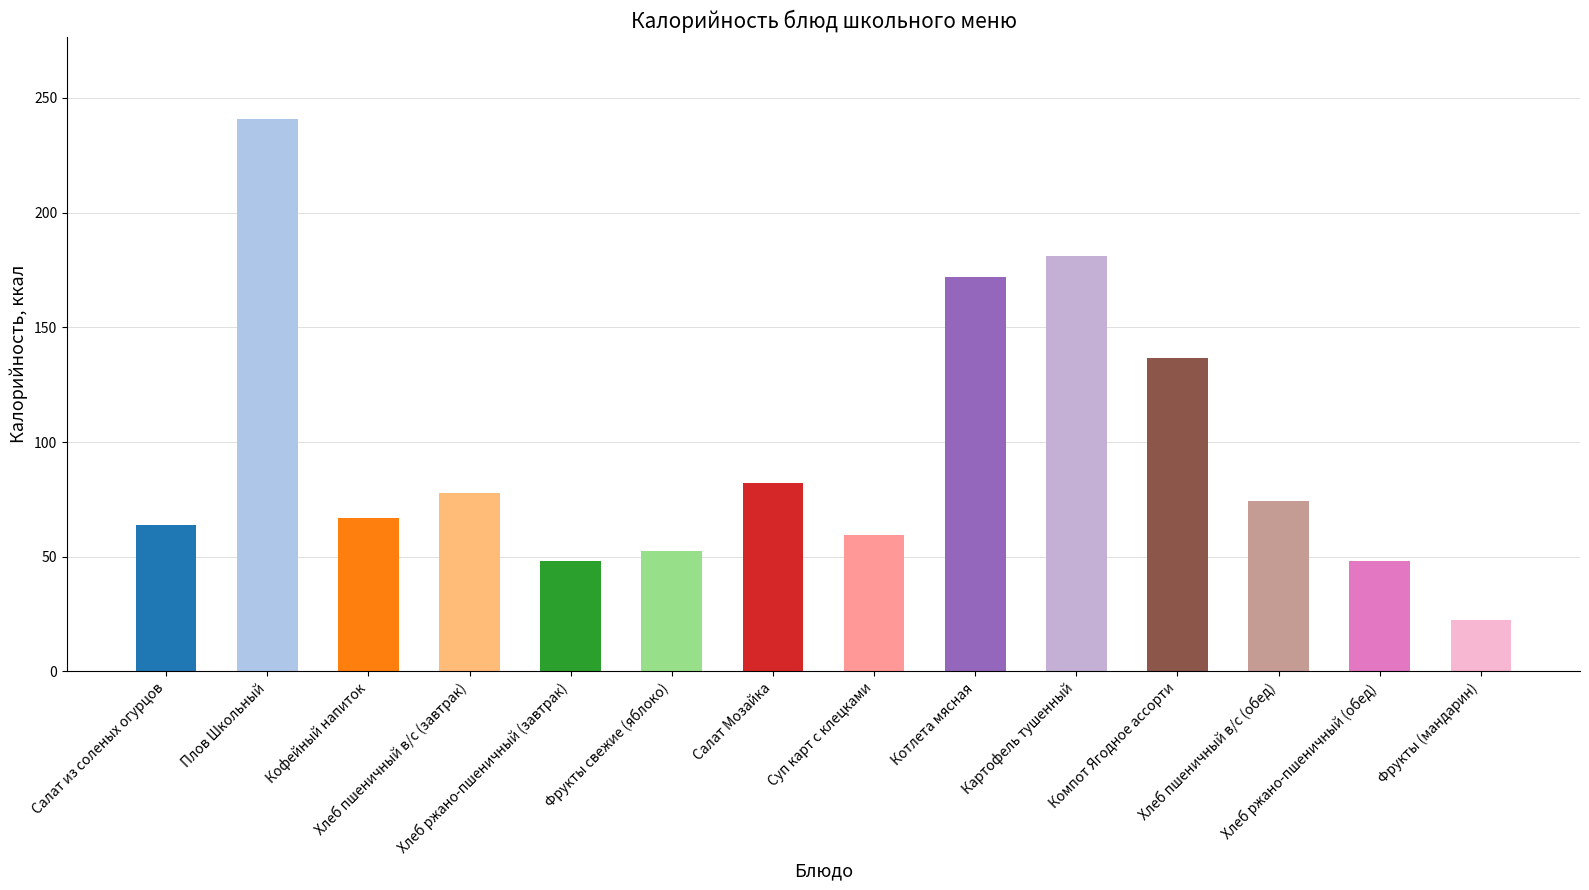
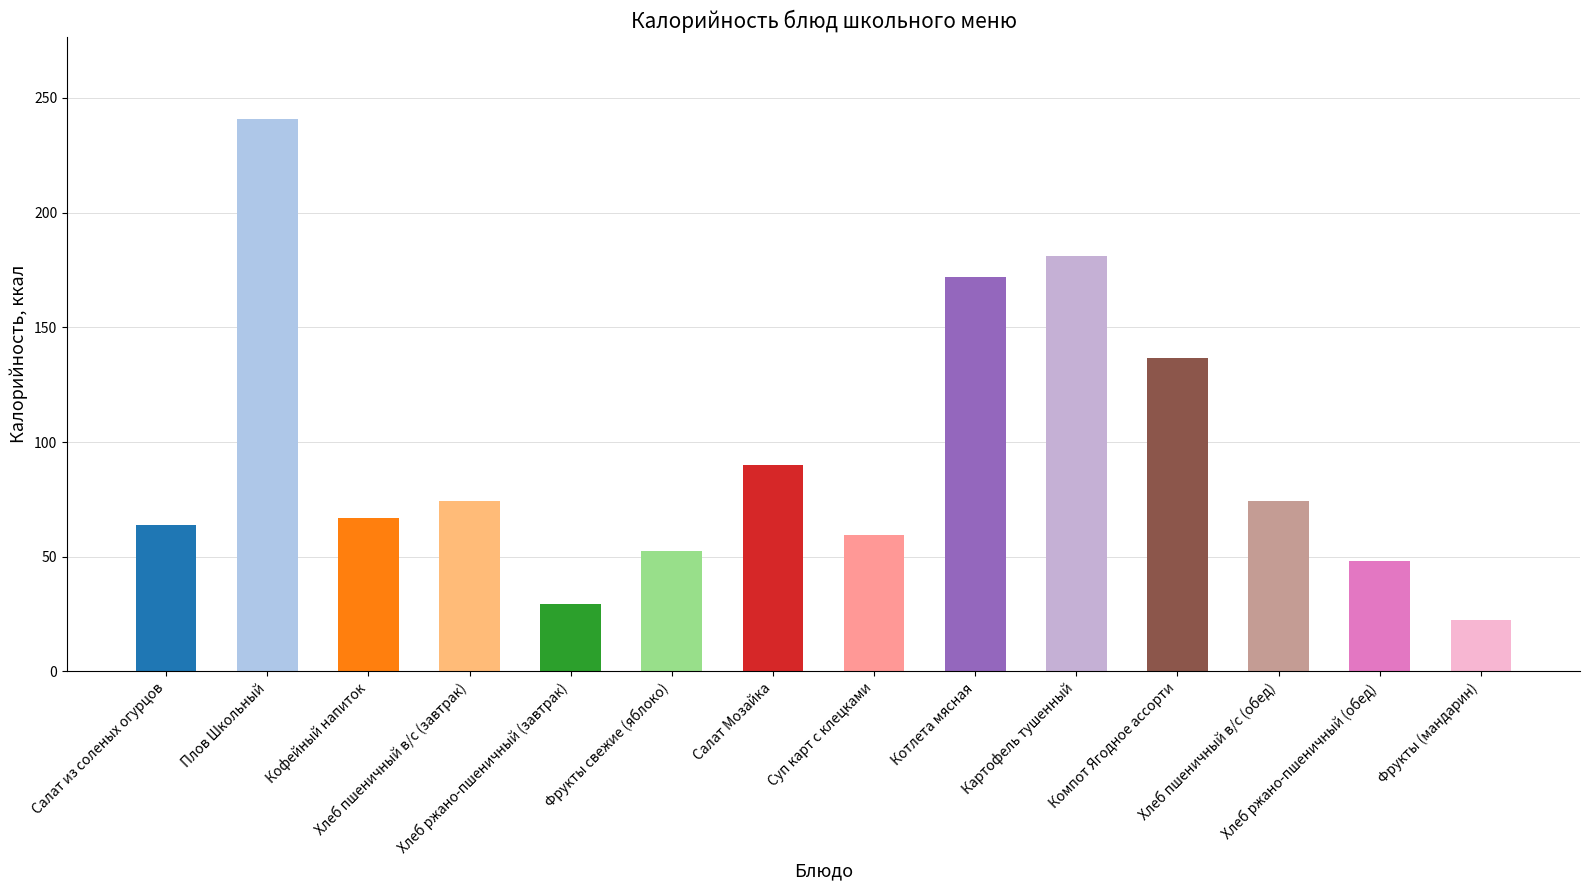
Хлеб пшеничный в/с (завтрак): 78 -> 74
Хлеб ржано-пшеничный (завтрак): 48 -> 30
Салат Мозайка: 82 -> 90
